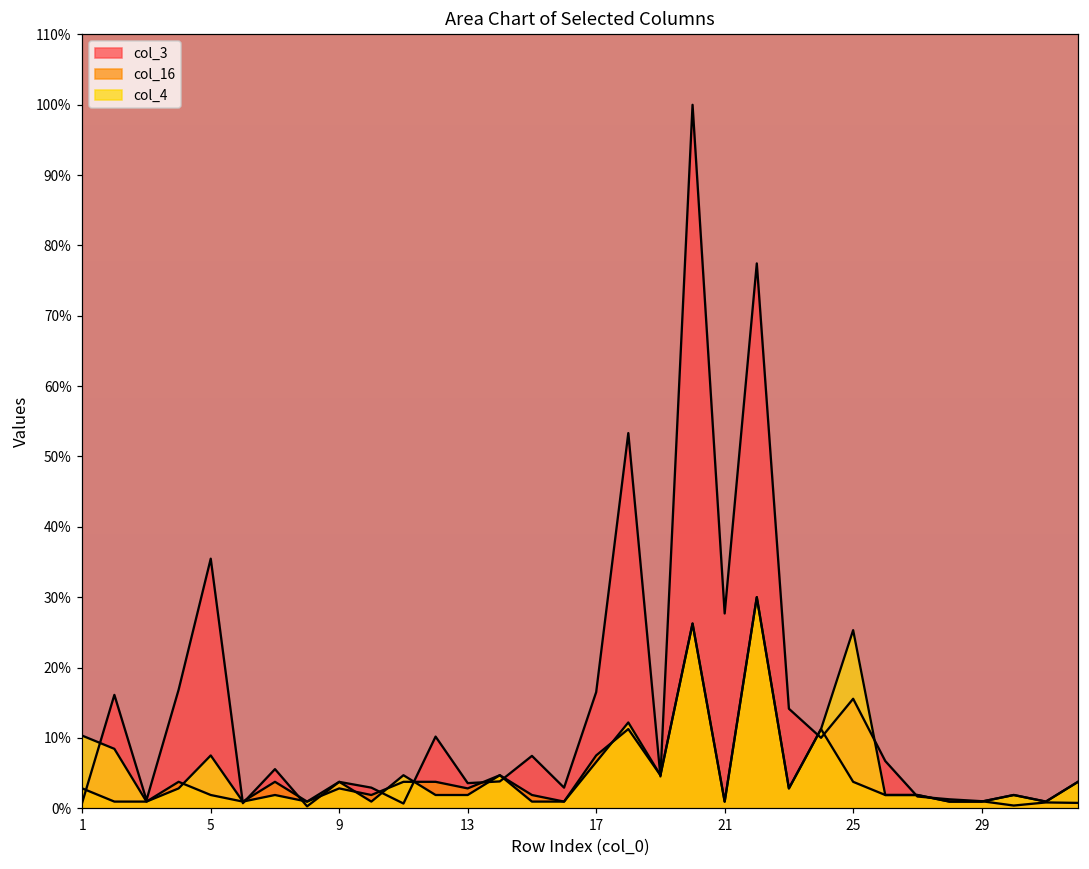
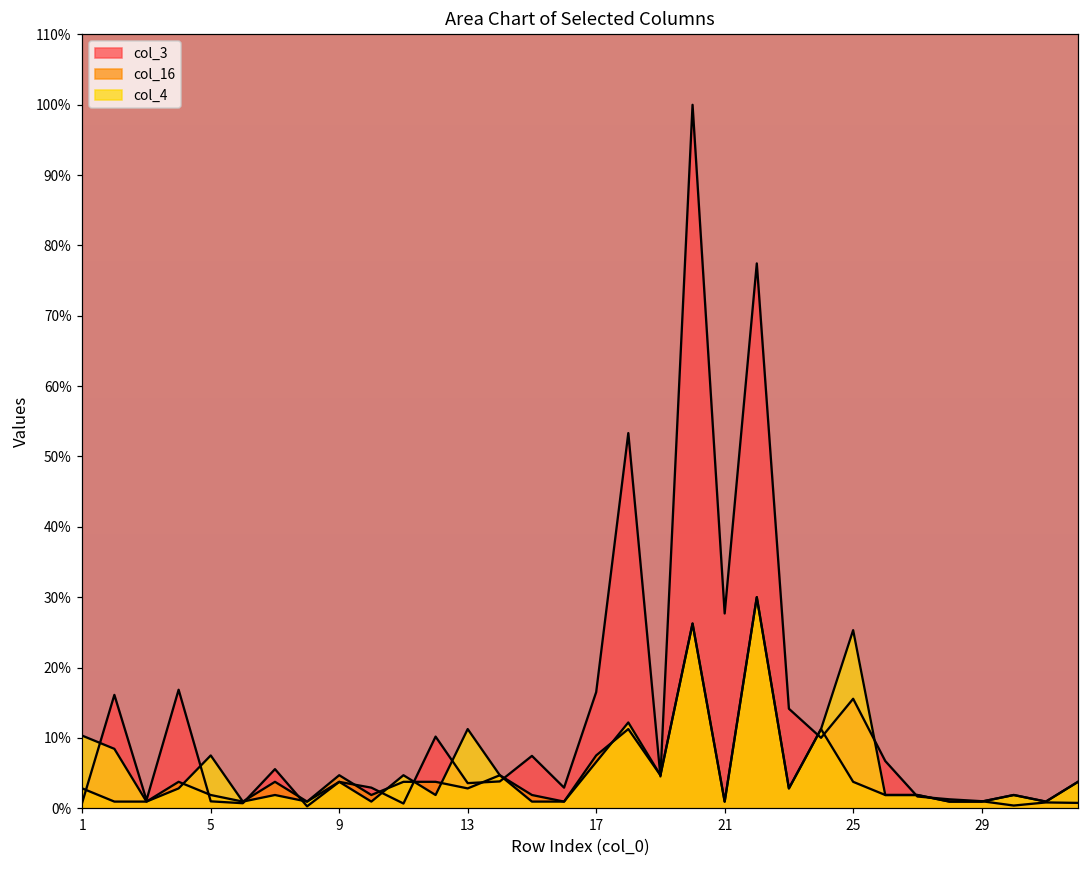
col_3, 5: 35% -> 1%
col_16, 9: 3% -> 5%
col_4, 13: 2% -> 11%
